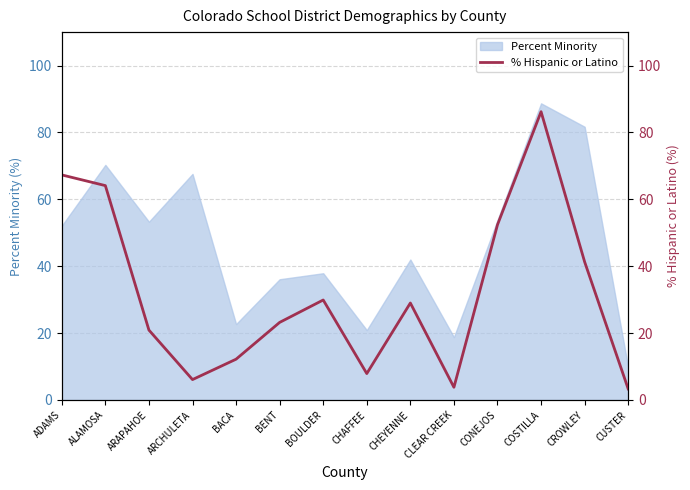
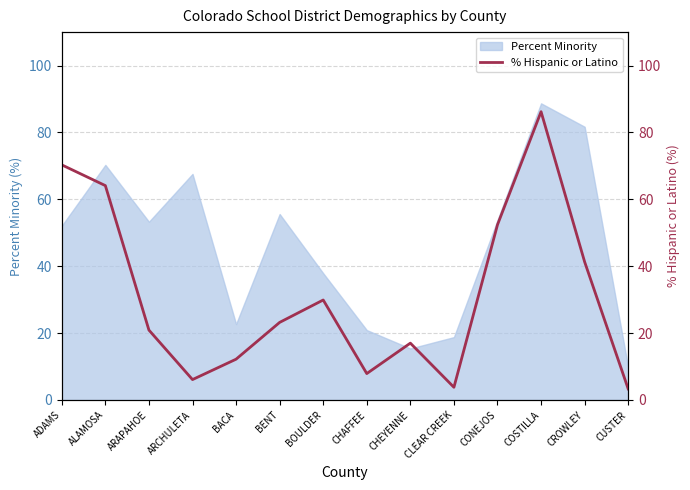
Percent Minority, BENT: 36 -> 56
Percent Minority, CHEYENNE: 42 -> 15
% Hispanic or Latino, ADAMS: 67 -> 70
% Hispanic or Latino, CHEYENNE: 29 -> 17
